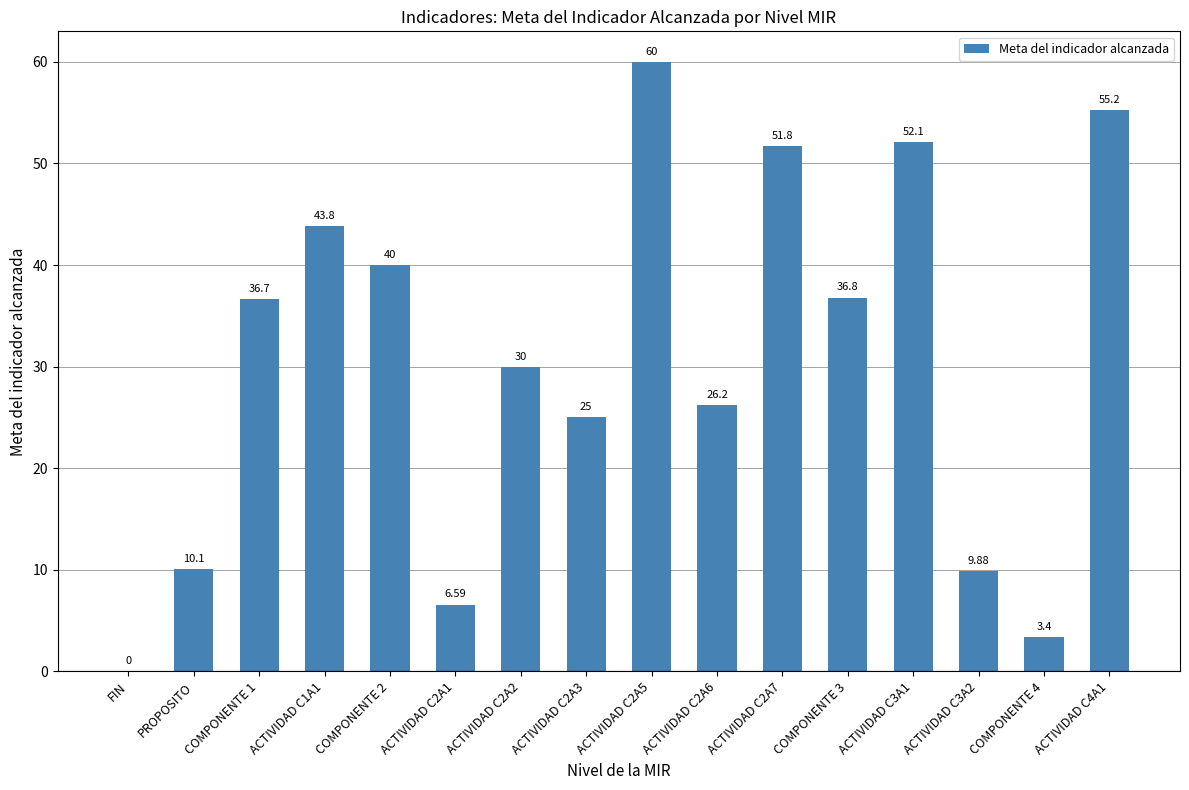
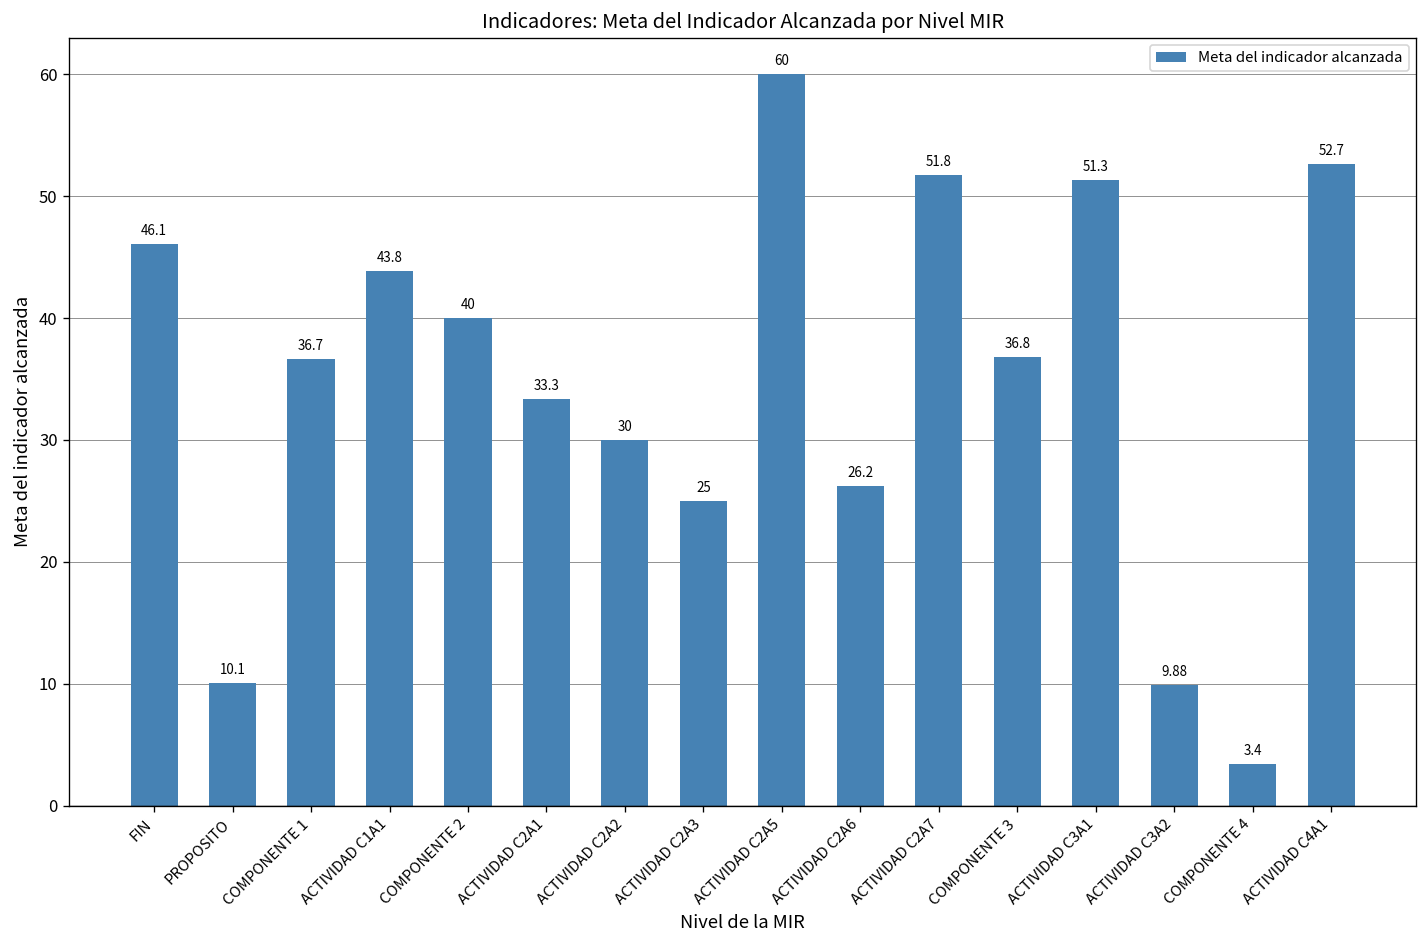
FIN: 0 -> 46.1
ACTIVIDAD C2A1: 6.59 -> 33.3
ACTIVIDAD C3A1: 52.1 -> 51.3
ACTIVIDAD C4A1: 55.2 -> 52.7
